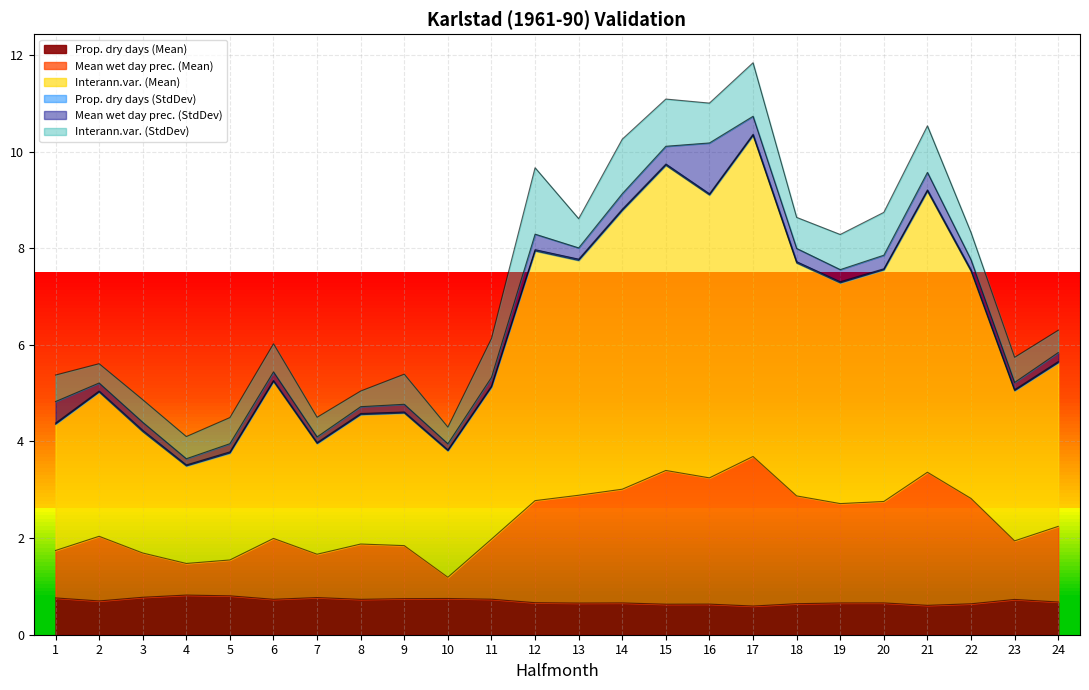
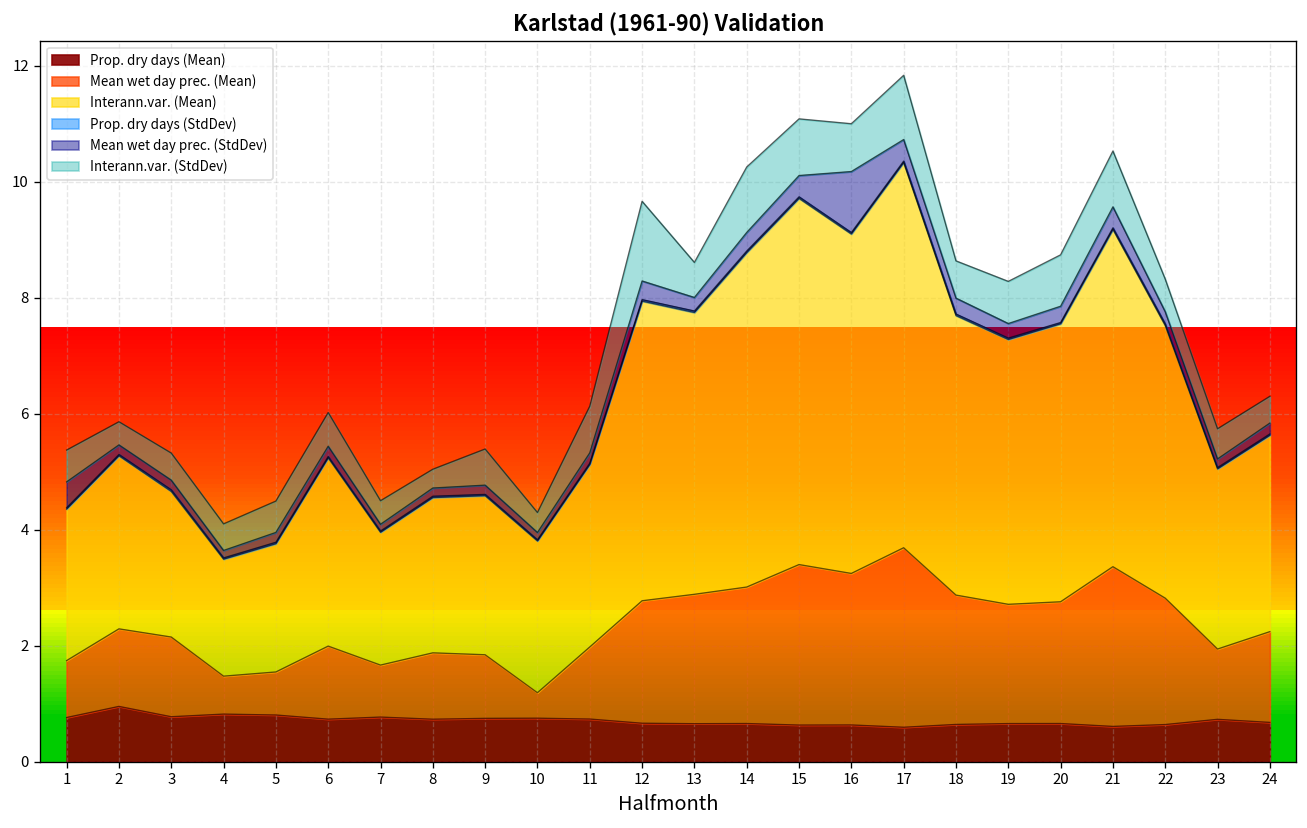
Prop. dry days (Mean), 2: 0.7 -> 1.0
Mean wet day prec. (Mean), 3: 0.9 -> 1.4
